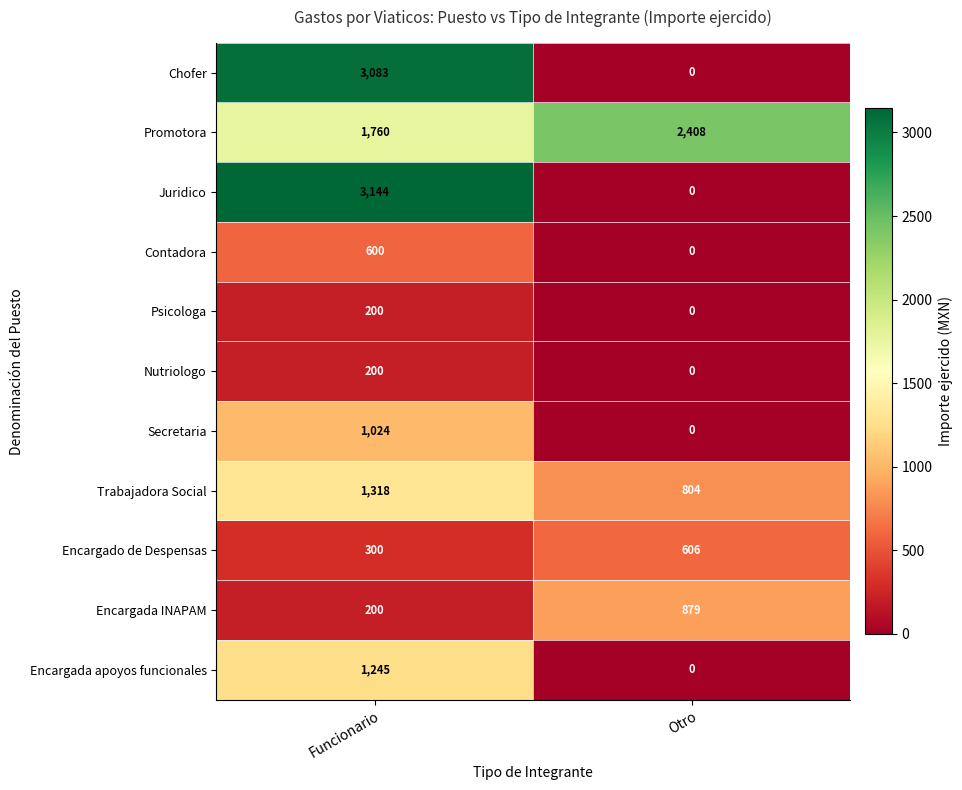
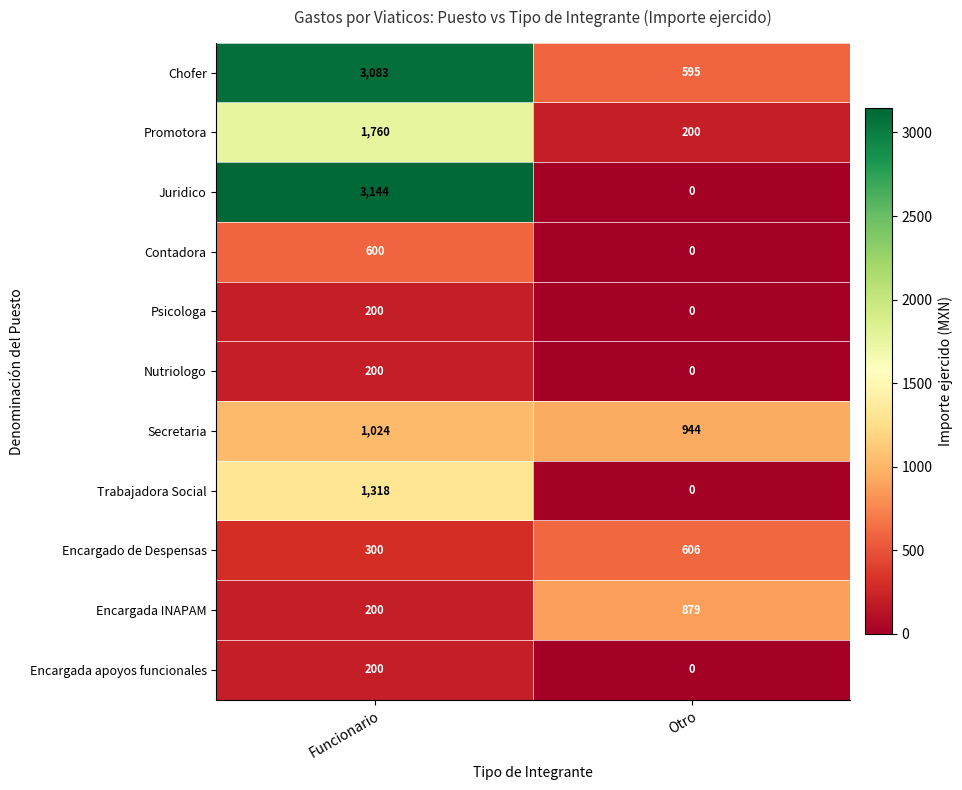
Chofer, Otro: 0 -> 595
Promotora, Otro: 2,408 -> 200
Secretaria, Otro: 0 -> 944
Trabajadora Social, Otro: 804 -> 0
Encargada apoyos funcionales, Funcionario: 1,245 -> 200
